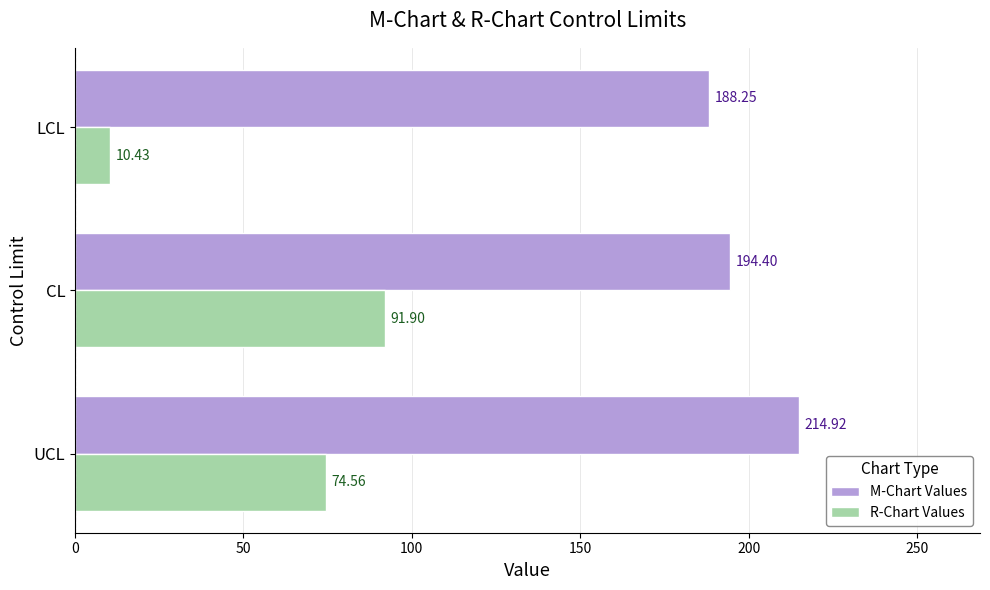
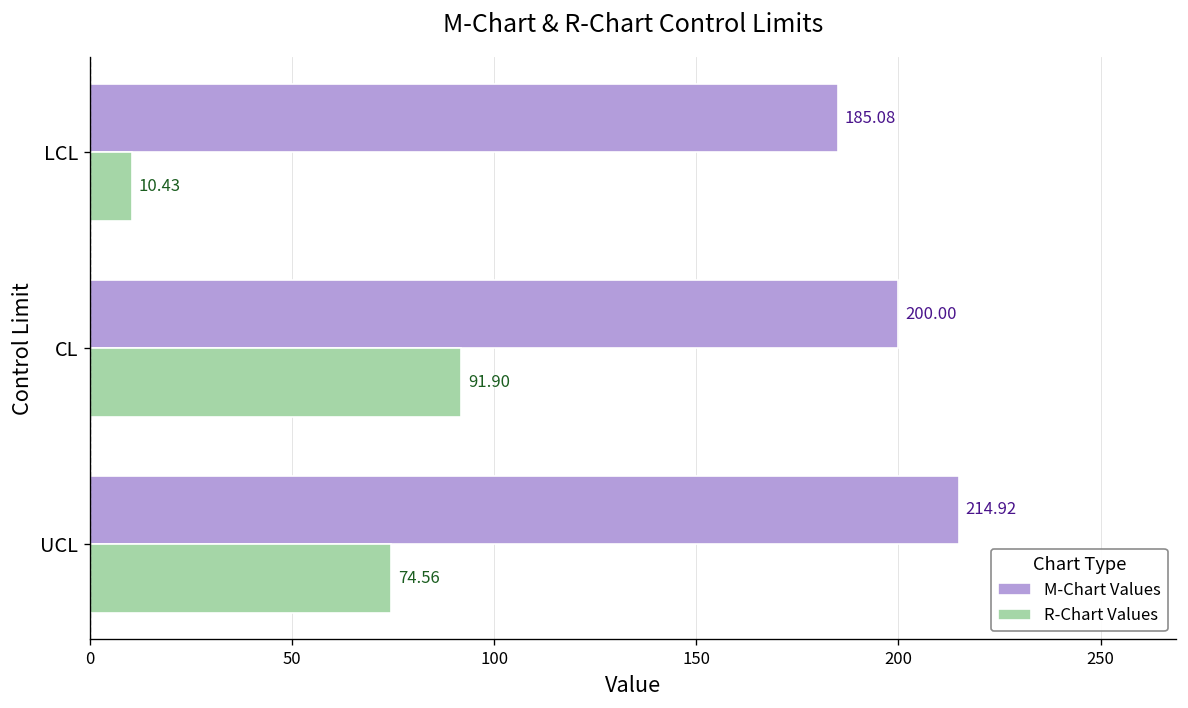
M-Chart Values, LCL: 188.25 -> 185.08
M-Chart Values, CL: 194.40 -> 200.00
